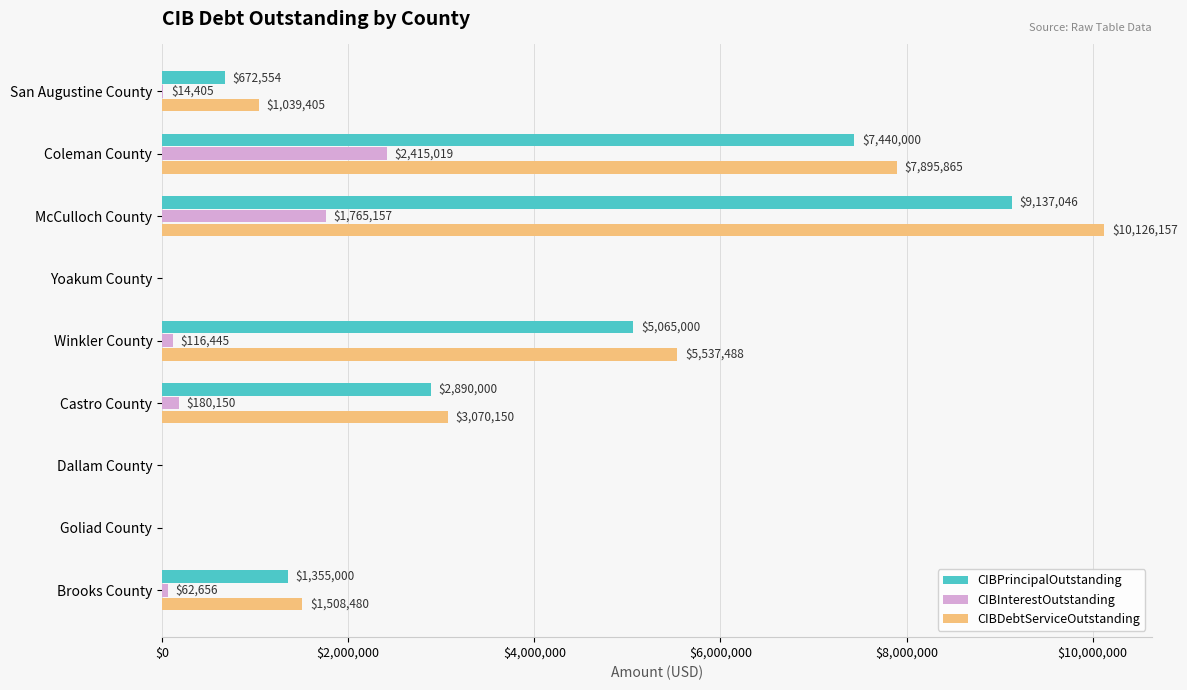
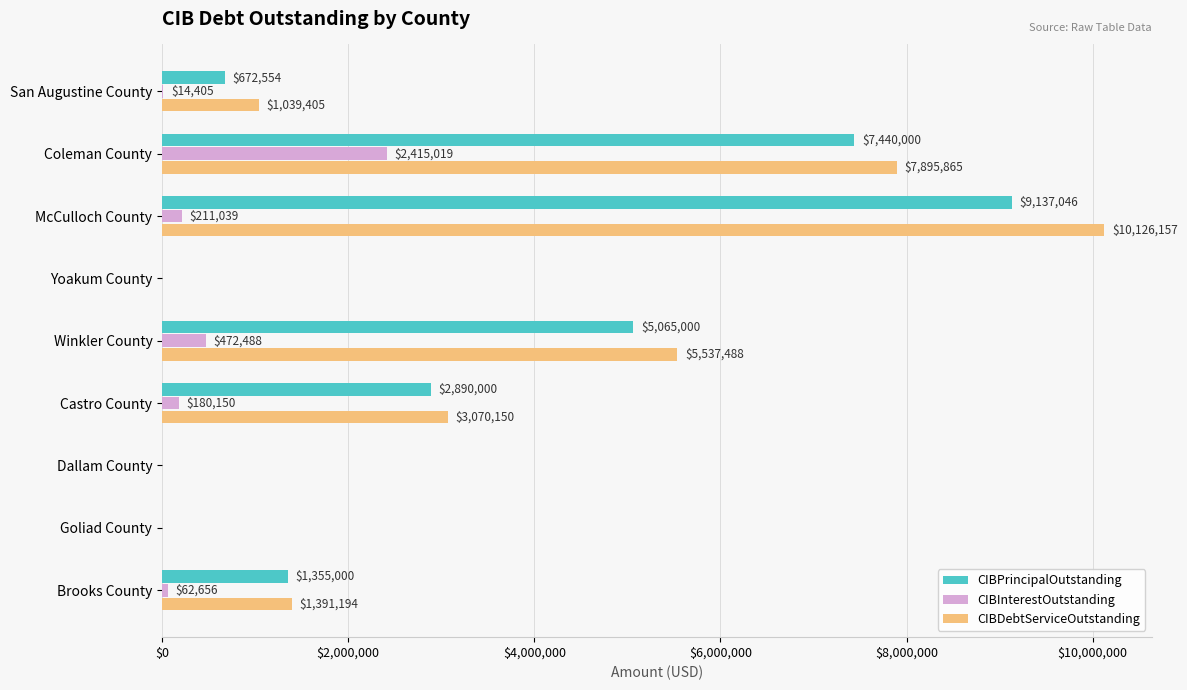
CIBInterestOutstanding, McCulloch County: $1,765,157 -> $211,039
CIBInterestOutstanding, Winkler County: $116,445 -> $472,488
CIBDebtServiceOutstanding, Brooks County: $1,508,480 -> $1,391,194
